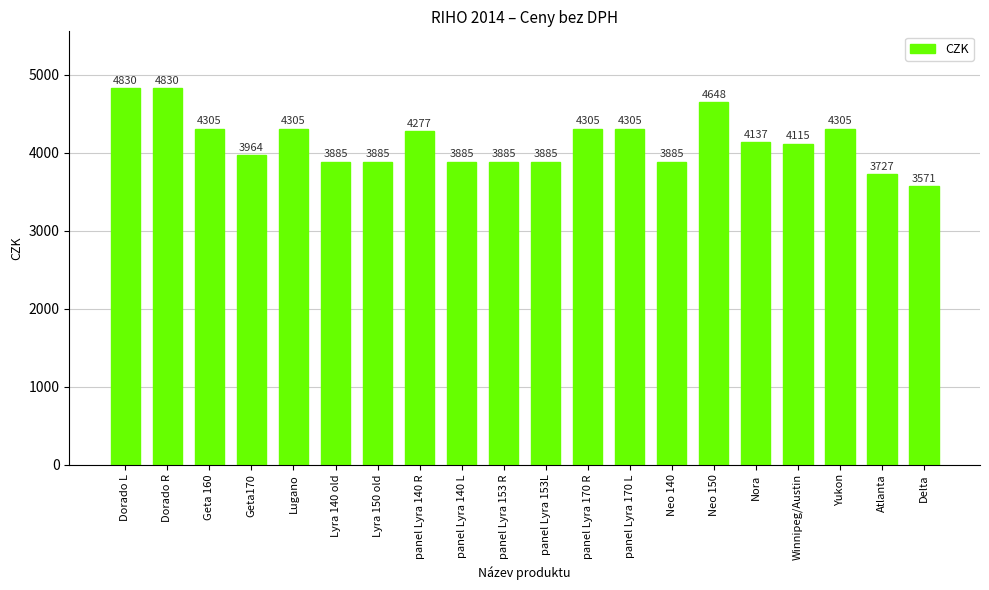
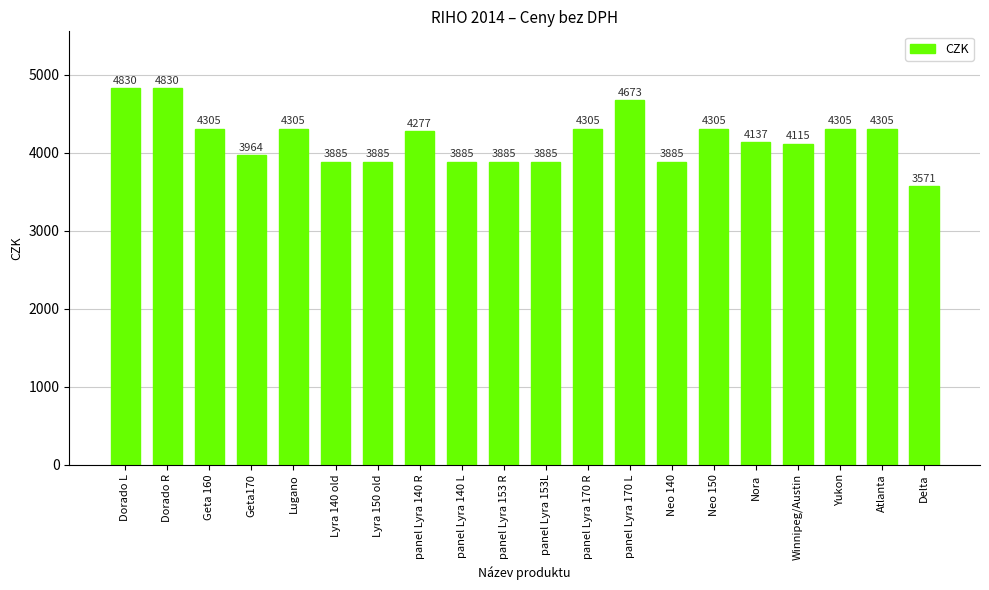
panel Lyra 170 L: 4305 -> 4673
Neo 150: 4648 -> 4305
Atlanta: 3727 -> 4305
